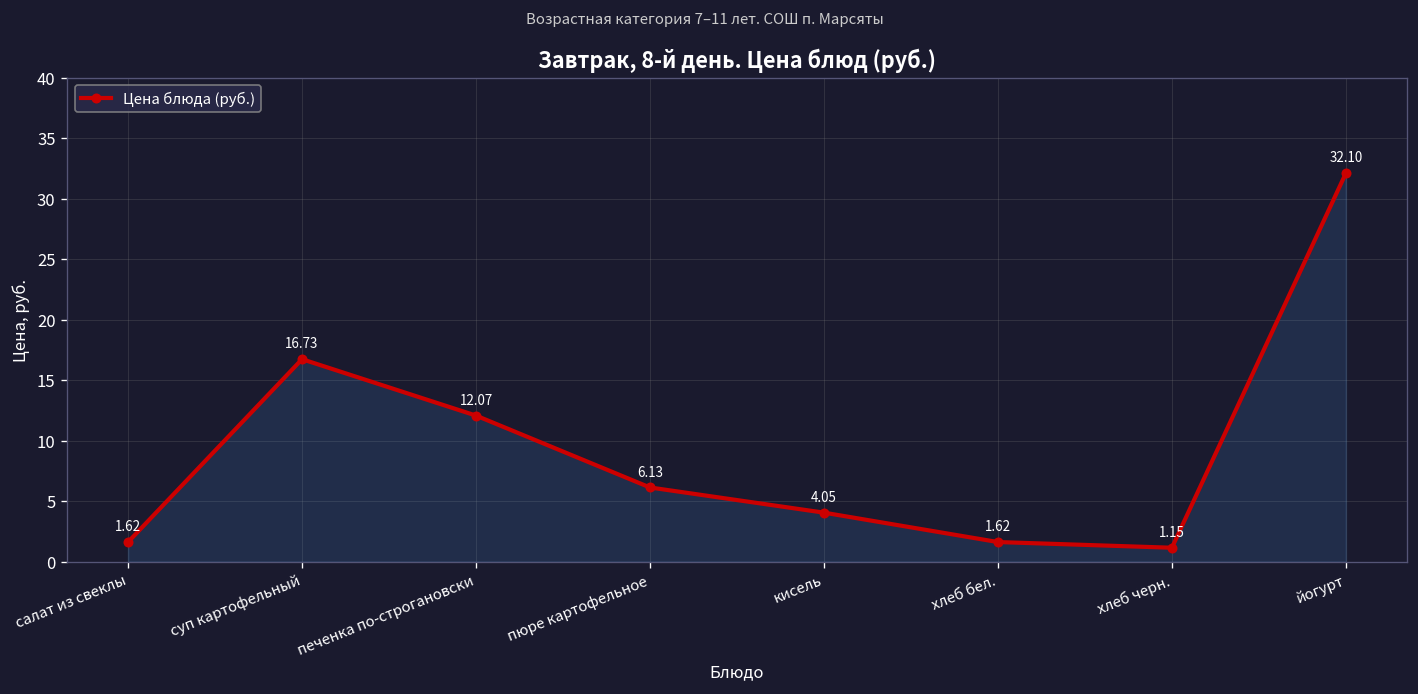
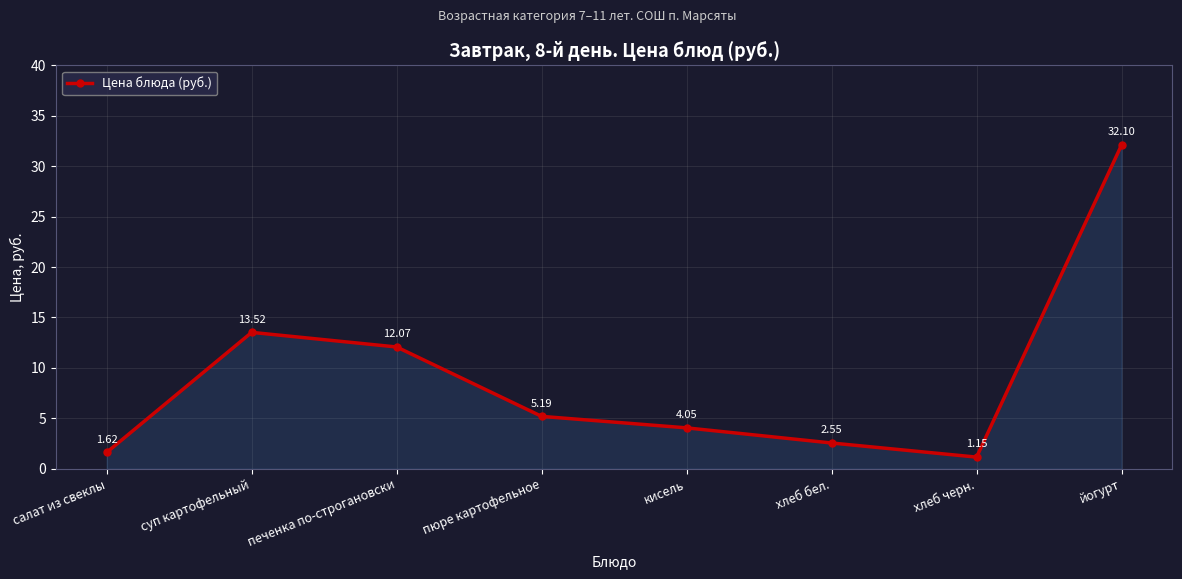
суп картофельный: 16.73 -> 13.52
пюре картофельное: 6.13 -> 5.19
хлеб бел.: 1.62 -> 2.55
